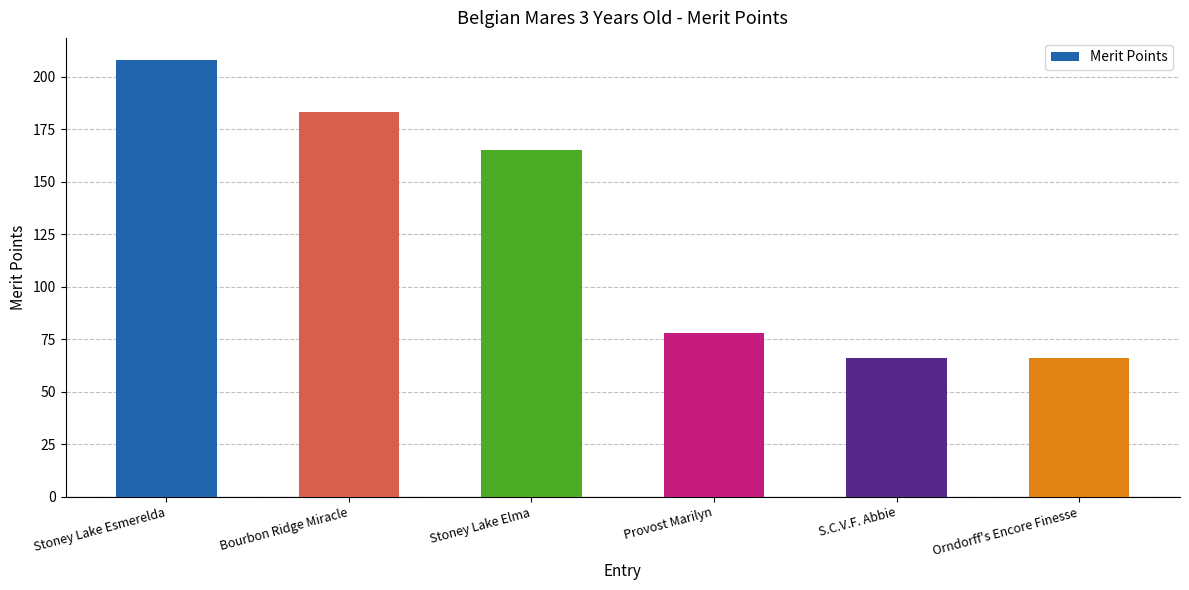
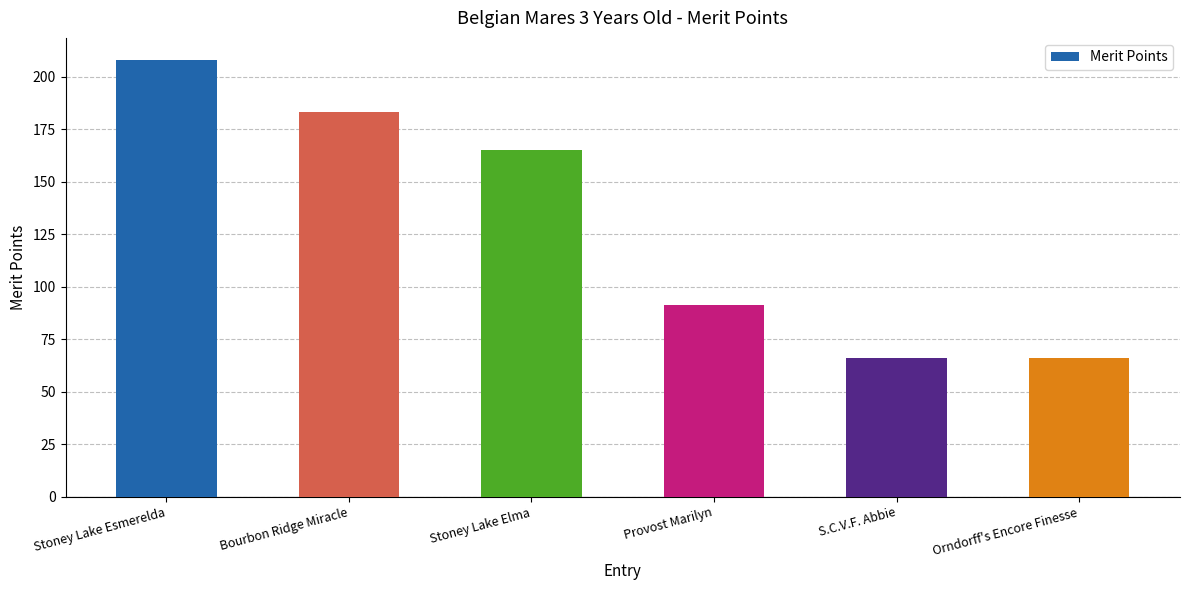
Provost Marilyn: 78 -> 91
